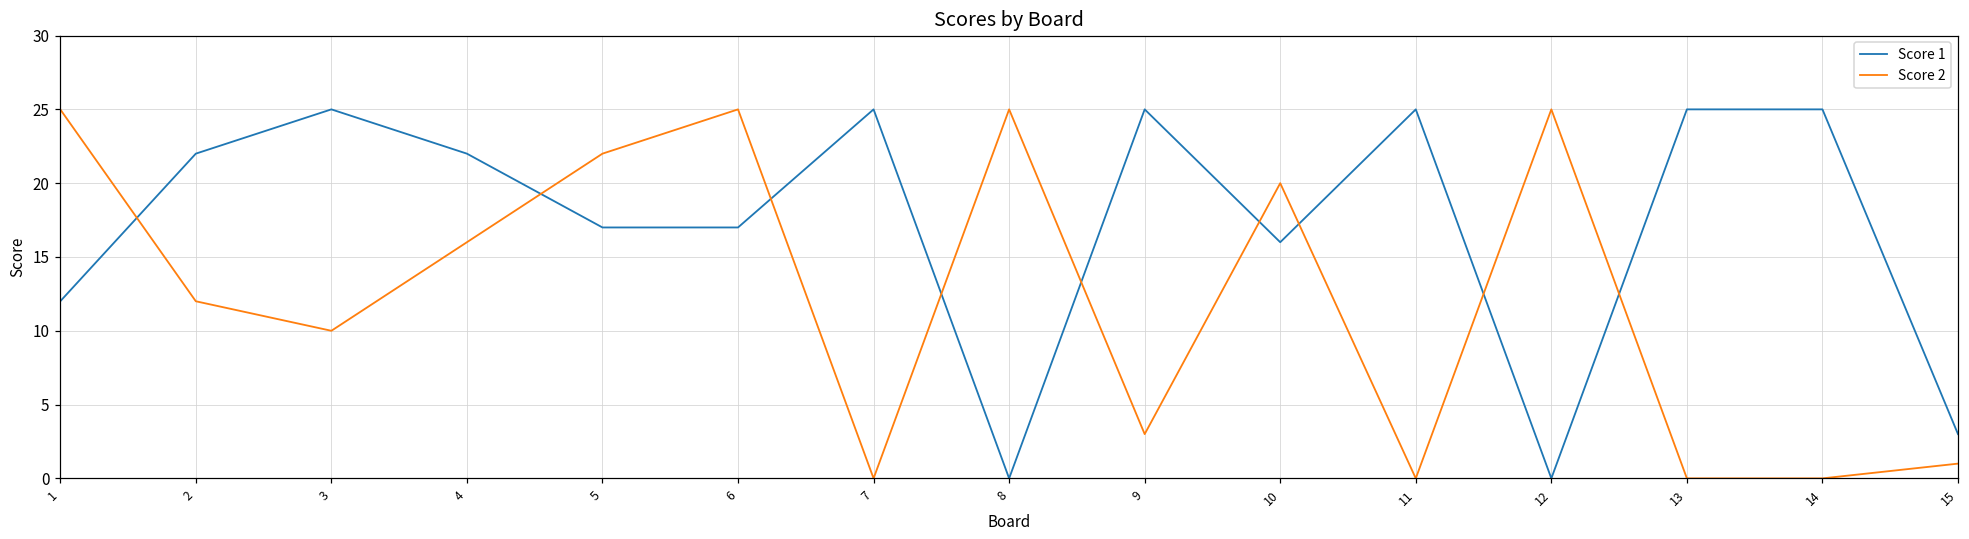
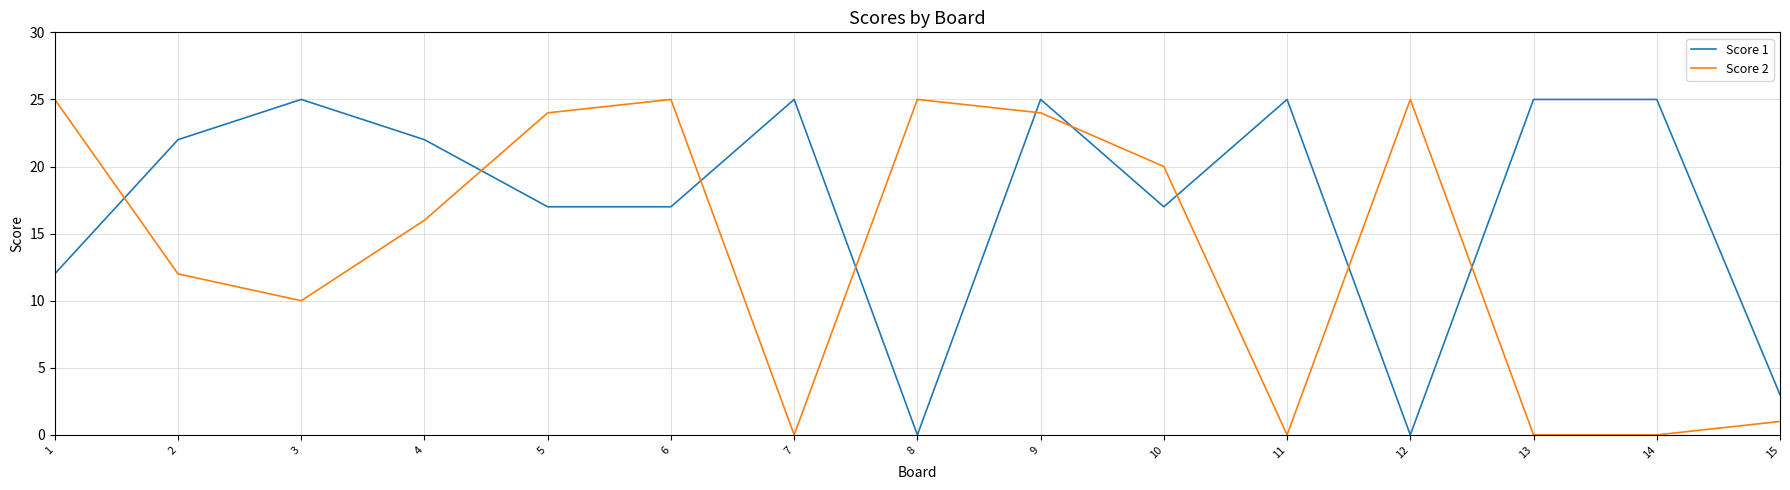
Score 2, 5: 22 -> 24
Score 2, 9: 3 -> 24
Score 1, 10: 16 -> 17
